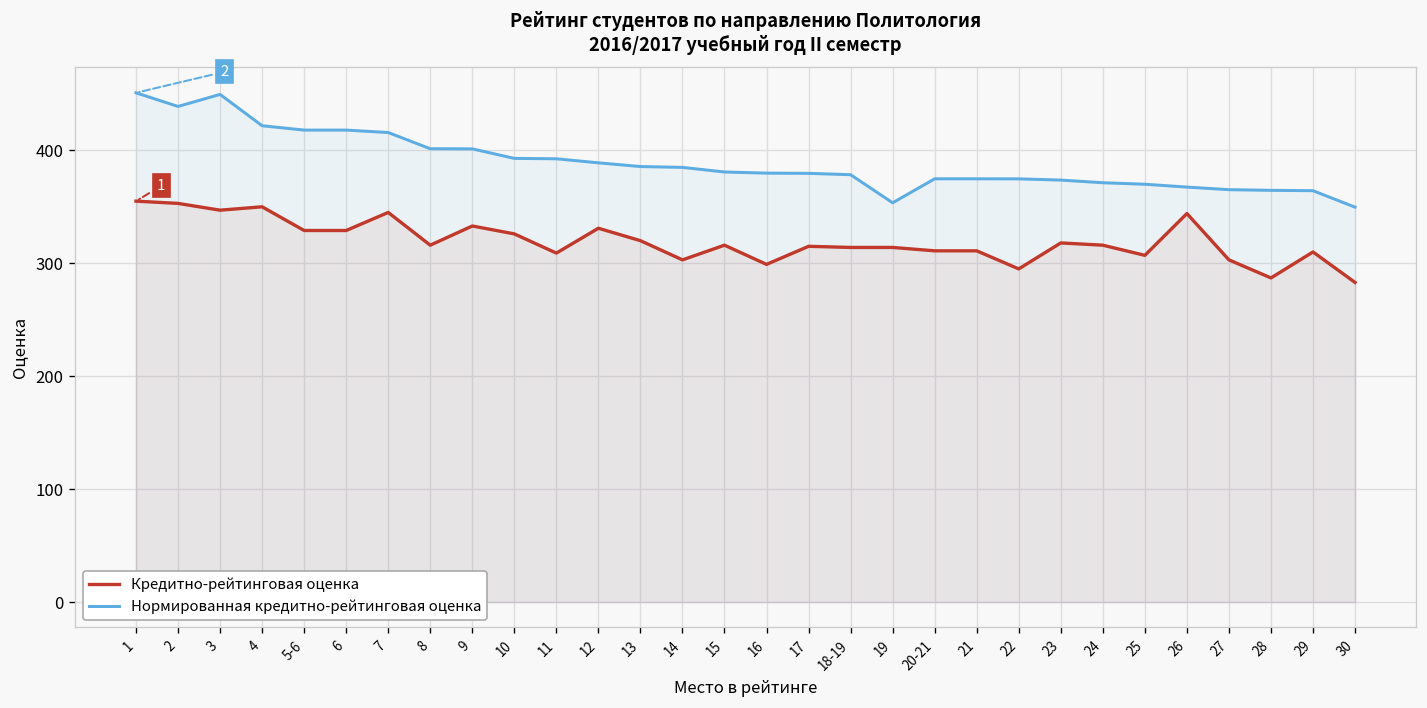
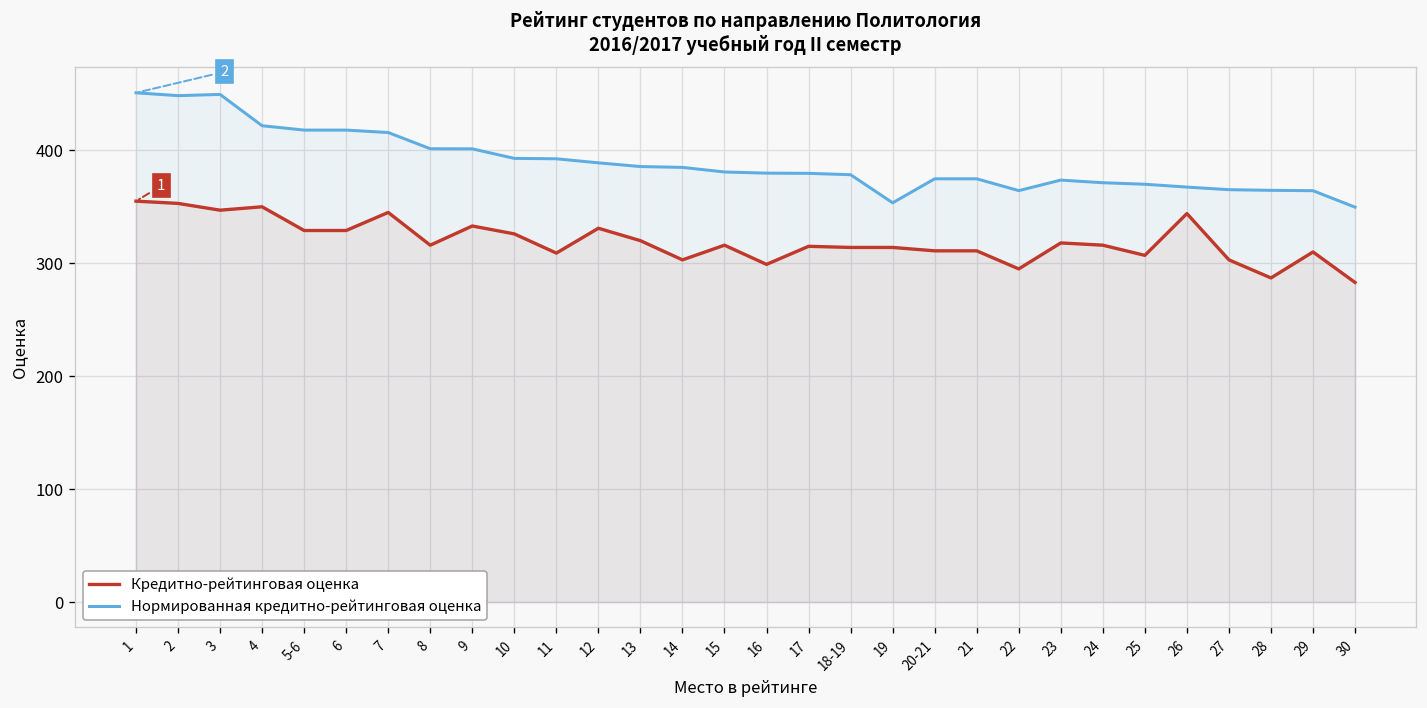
Нормированная кредитно-рейтинговая оценка, 2: 440 -> 450
Нормированная кредитно-рейтинговая оценка, 22: 370 -> 360
